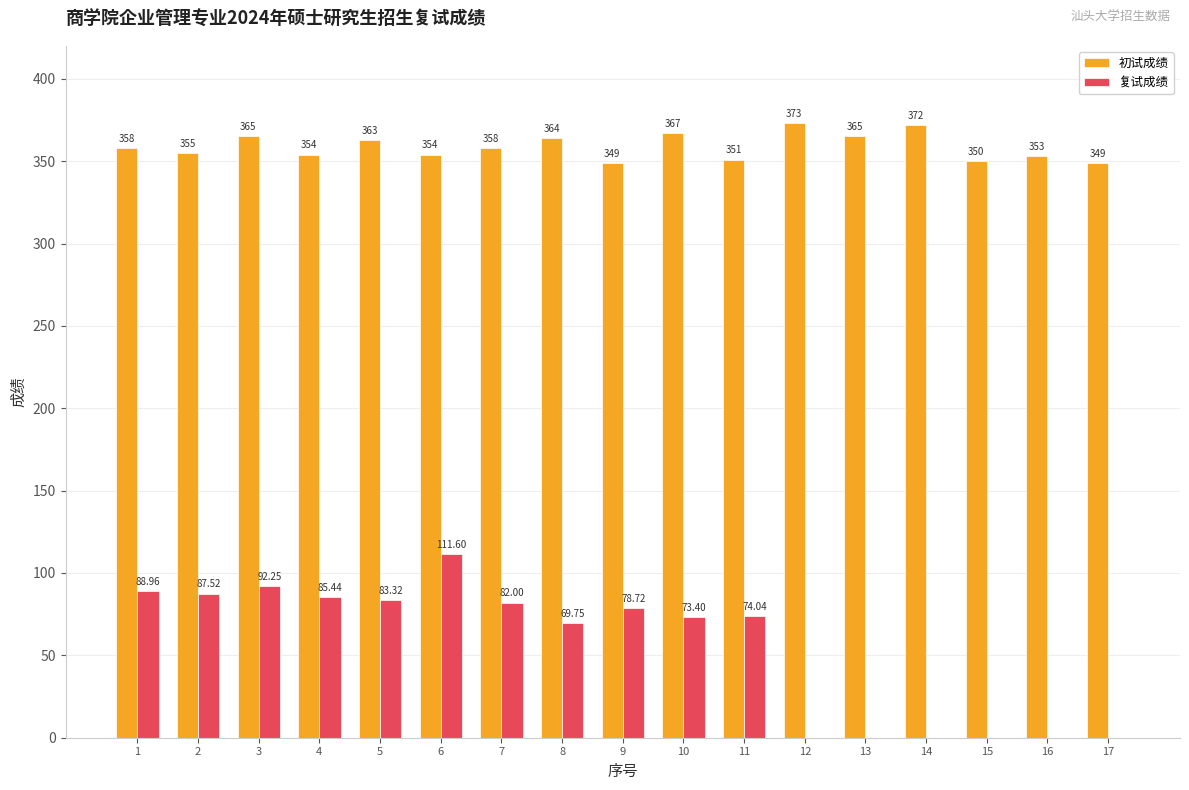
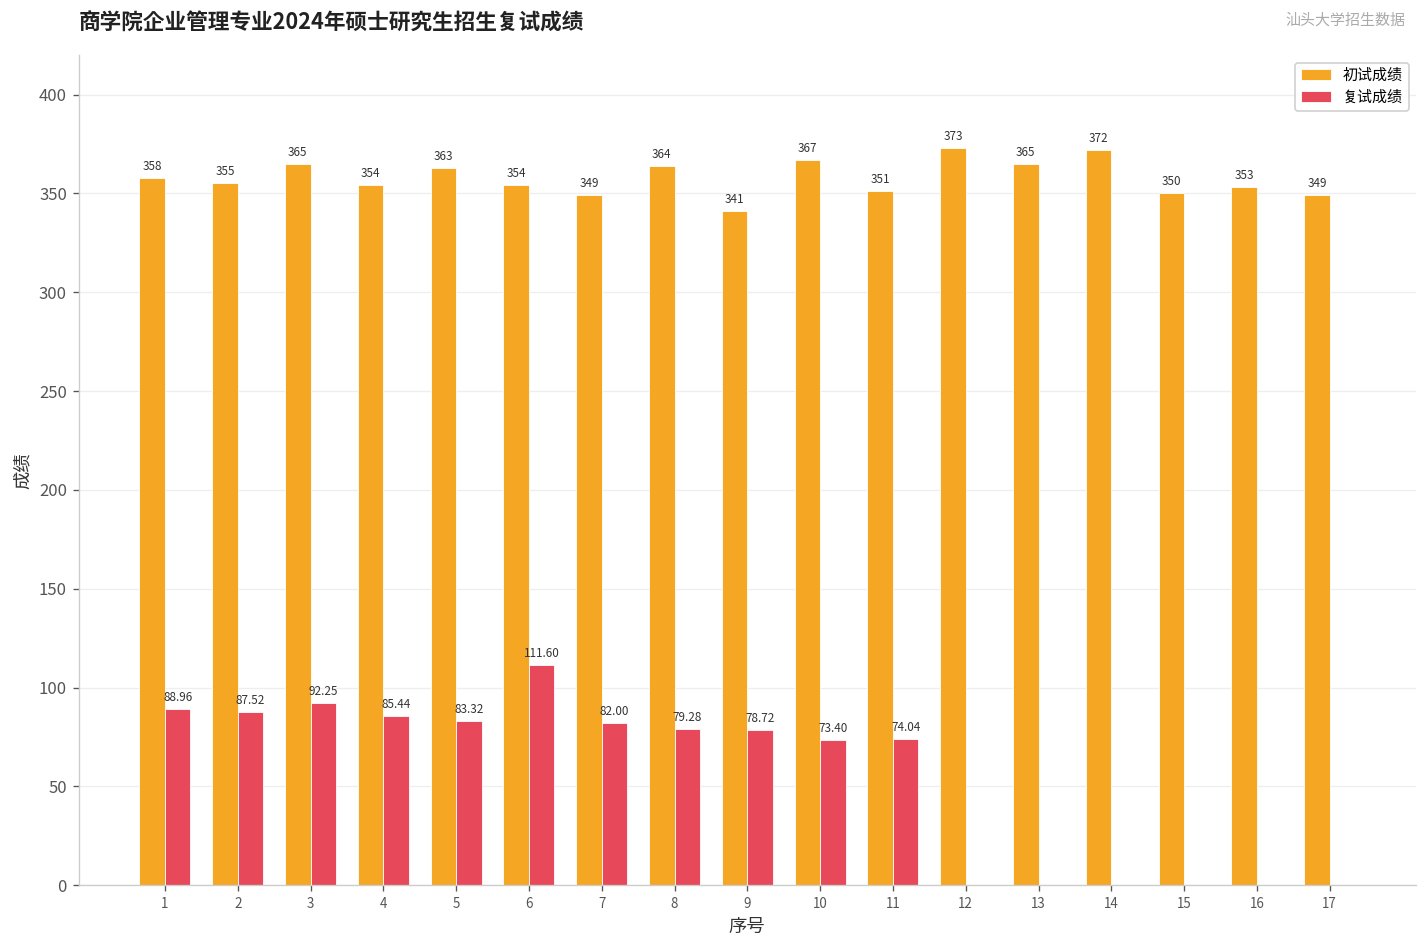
初试成绩, 7: 358 -> 349
复试成绩, 8: 69.75 -> 79.28
初试成绩, 9: 349 -> 341
